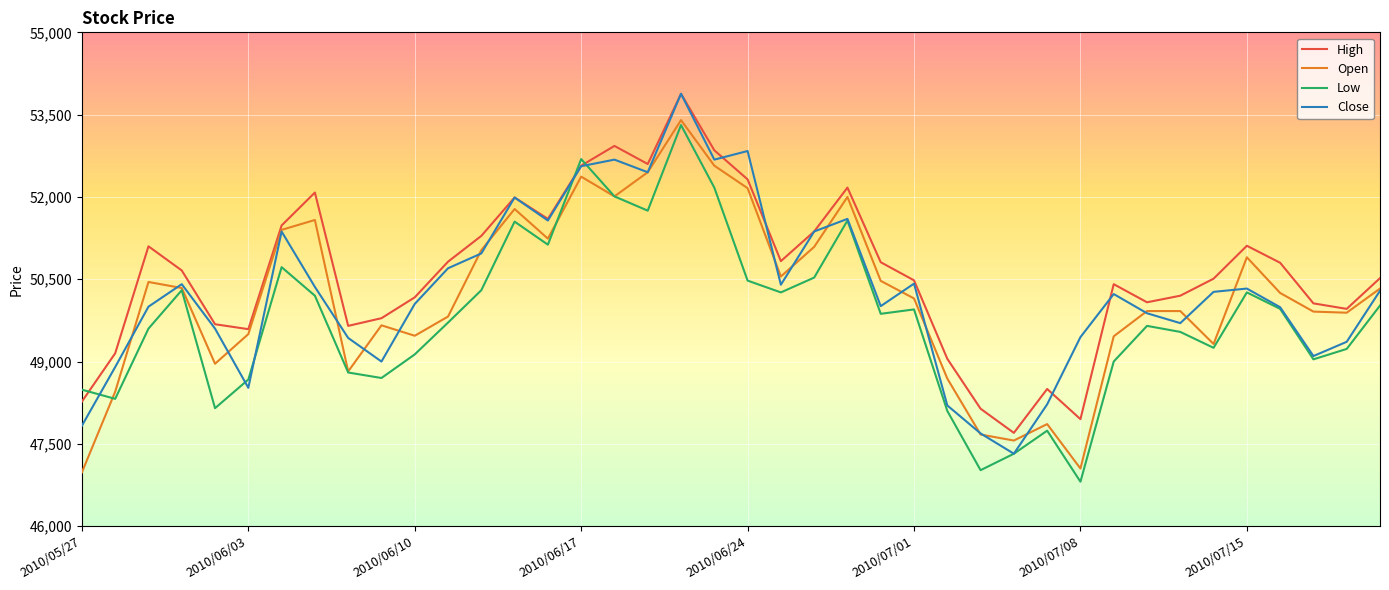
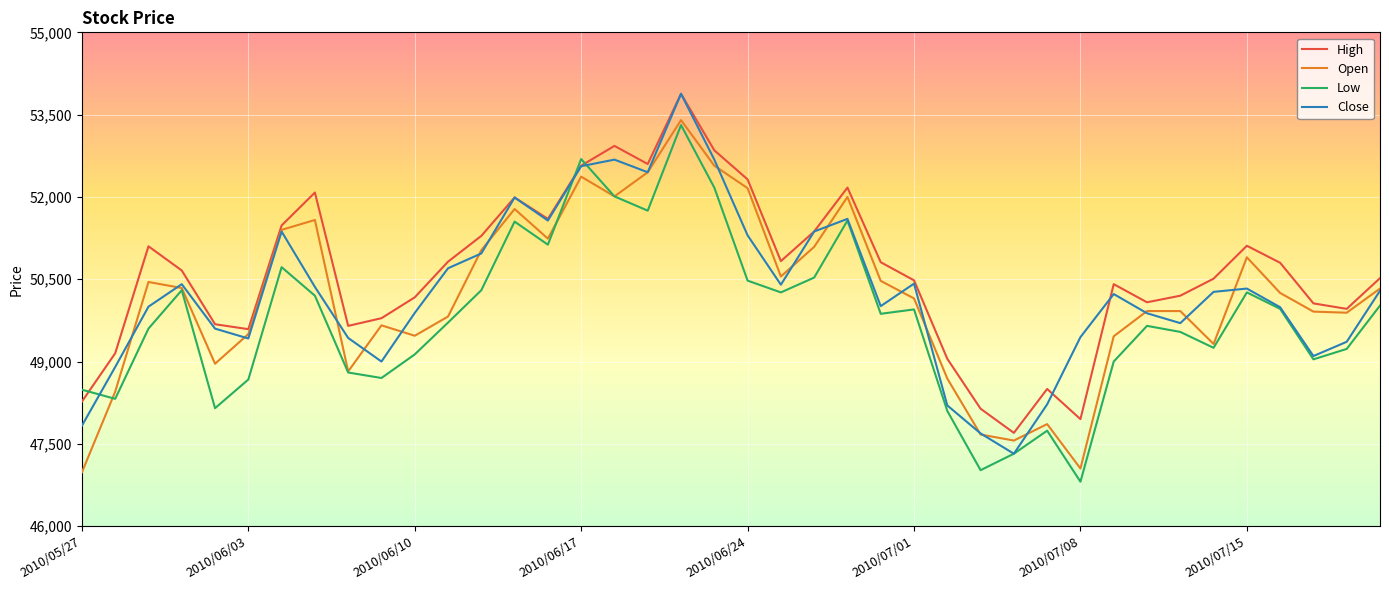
Close, 2010/06/03: 48,500 -> 49,400
Close, 2010/06/10: 50,100 -> 49,900
Close, 2010/06/24: 52,800 -> 51,300
